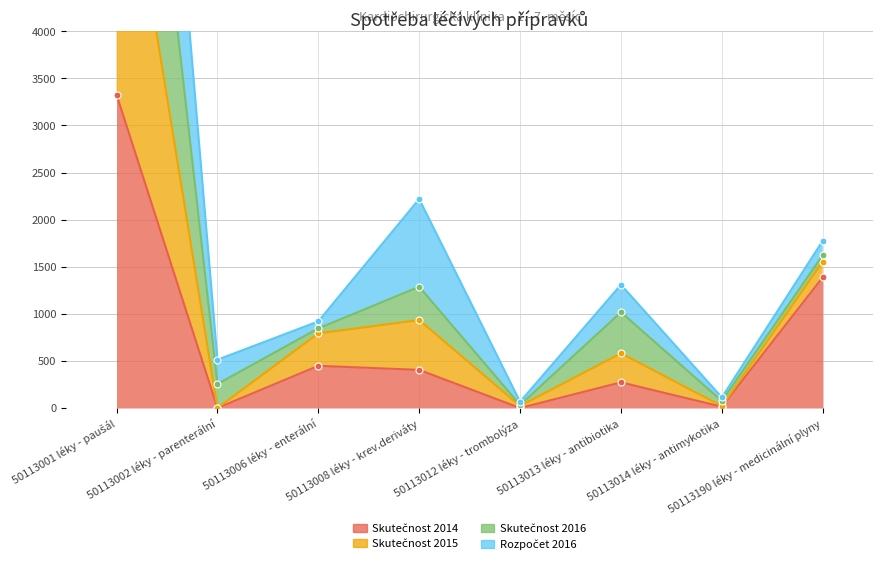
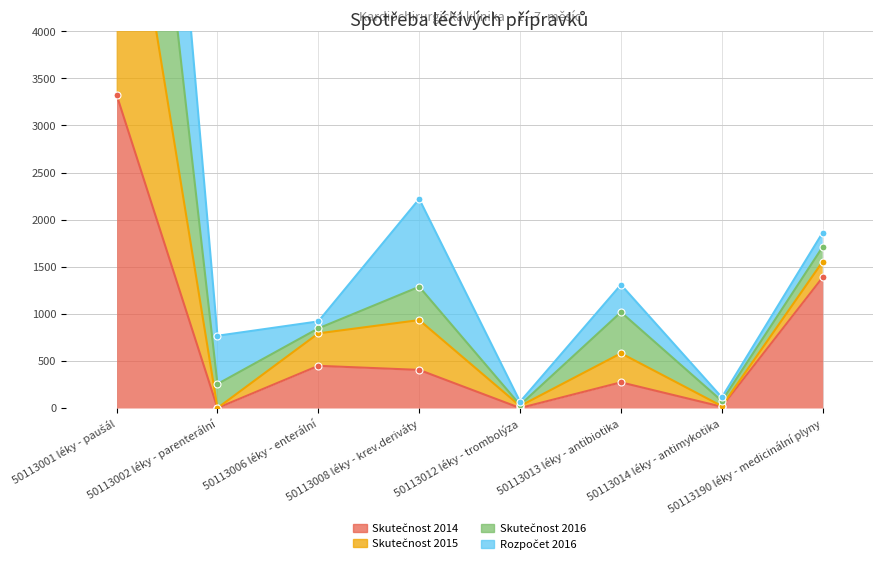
Rozpočet 2016, 50113002 léky - parenterální: 300 -> 500
Skutečnost 2016, 50113190 léky - medicinální plyny: 100 -> 200
